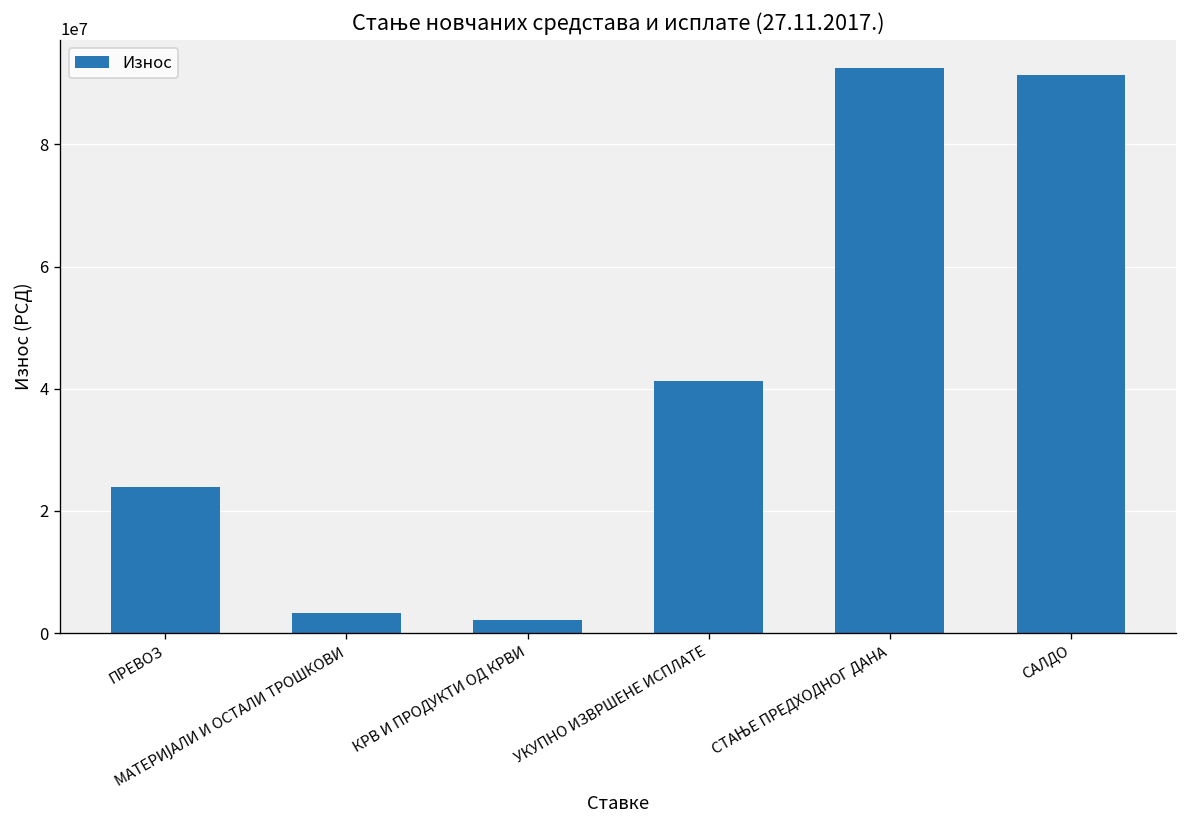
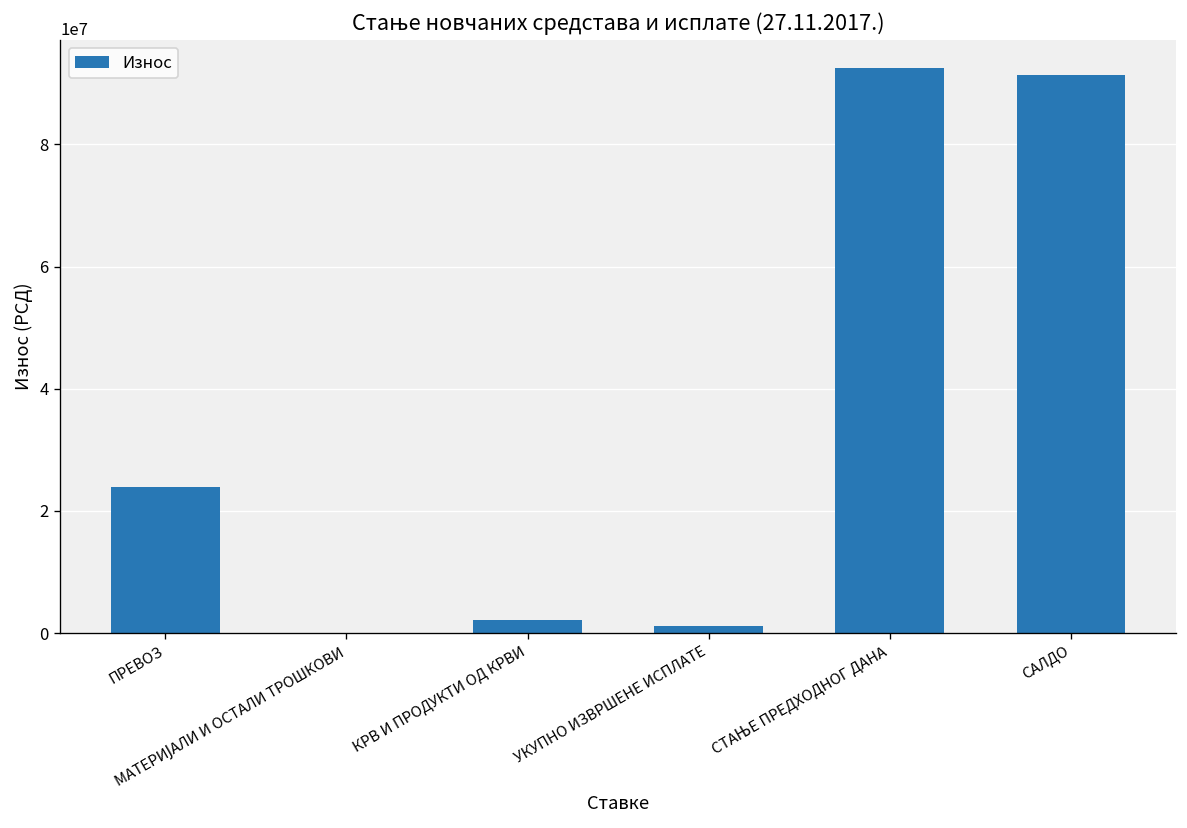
МАТЕРИЈАЛИ И ОСТАЛИ ТРОШКОВИ: 3000000 -> 0
УКУПНО ИЗВРШЕНЕ ИСПЛАТЕ: 41000000 -> 1000000
